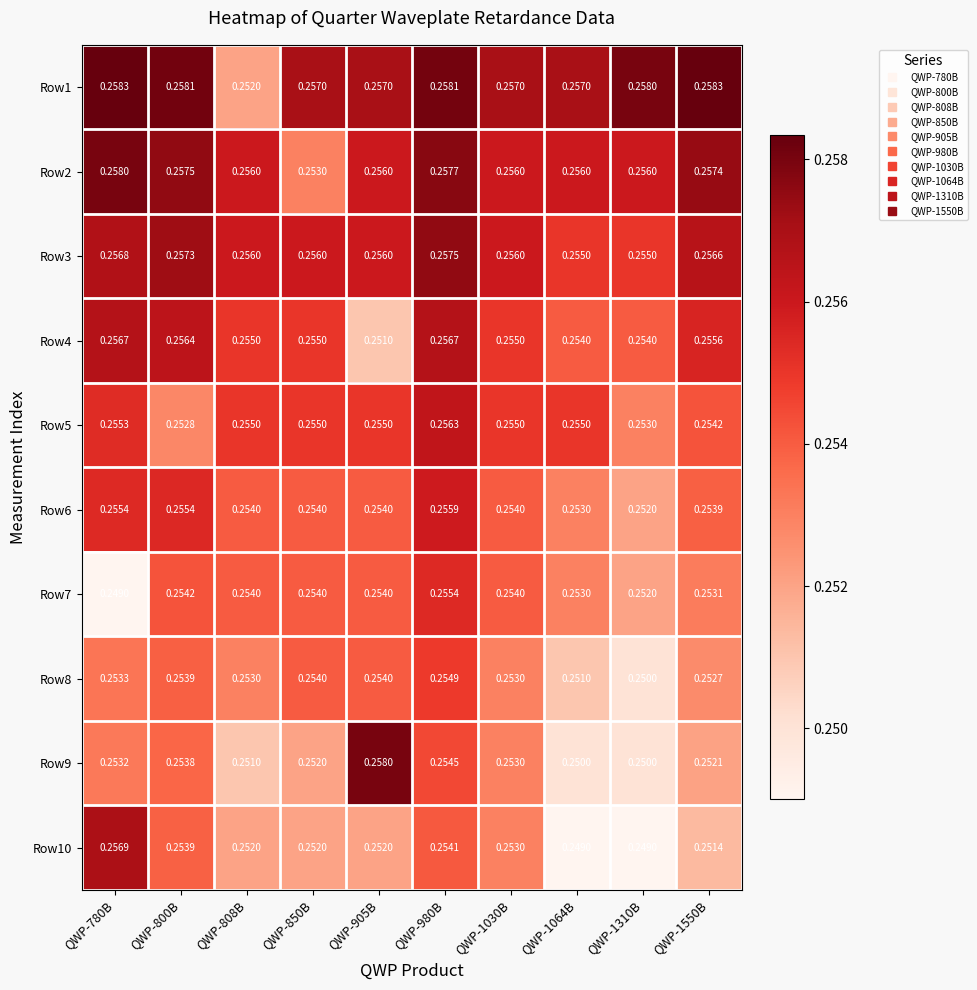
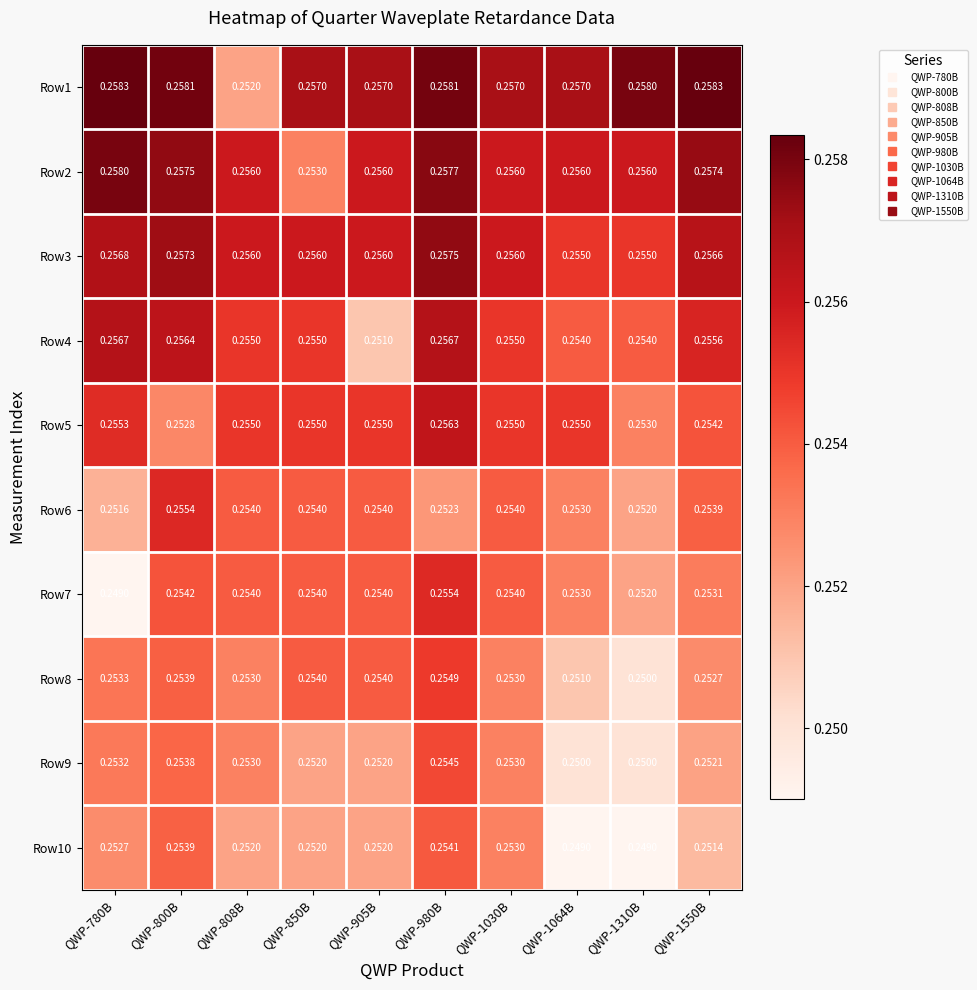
Row6, QWP-780B: 0.2554 -> 0.2516
Row6, QWP-980B: 0.2559 -> 0.2523
Row9, QWP-808B: 0.2510 -> 0.2530
Row9, QWP-905B: 0.2580 -> 0.2520
Row10, QWP-780B: 0.2569 -> 0.2527
